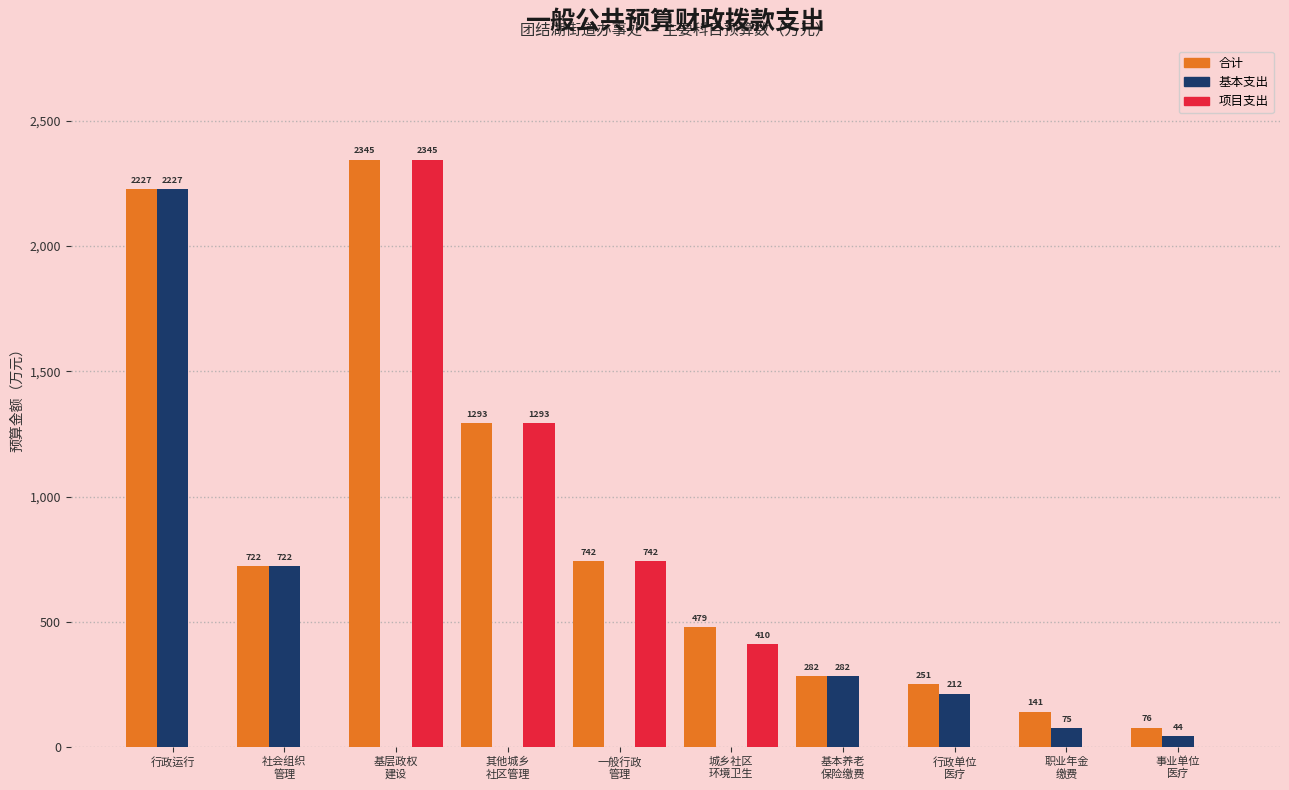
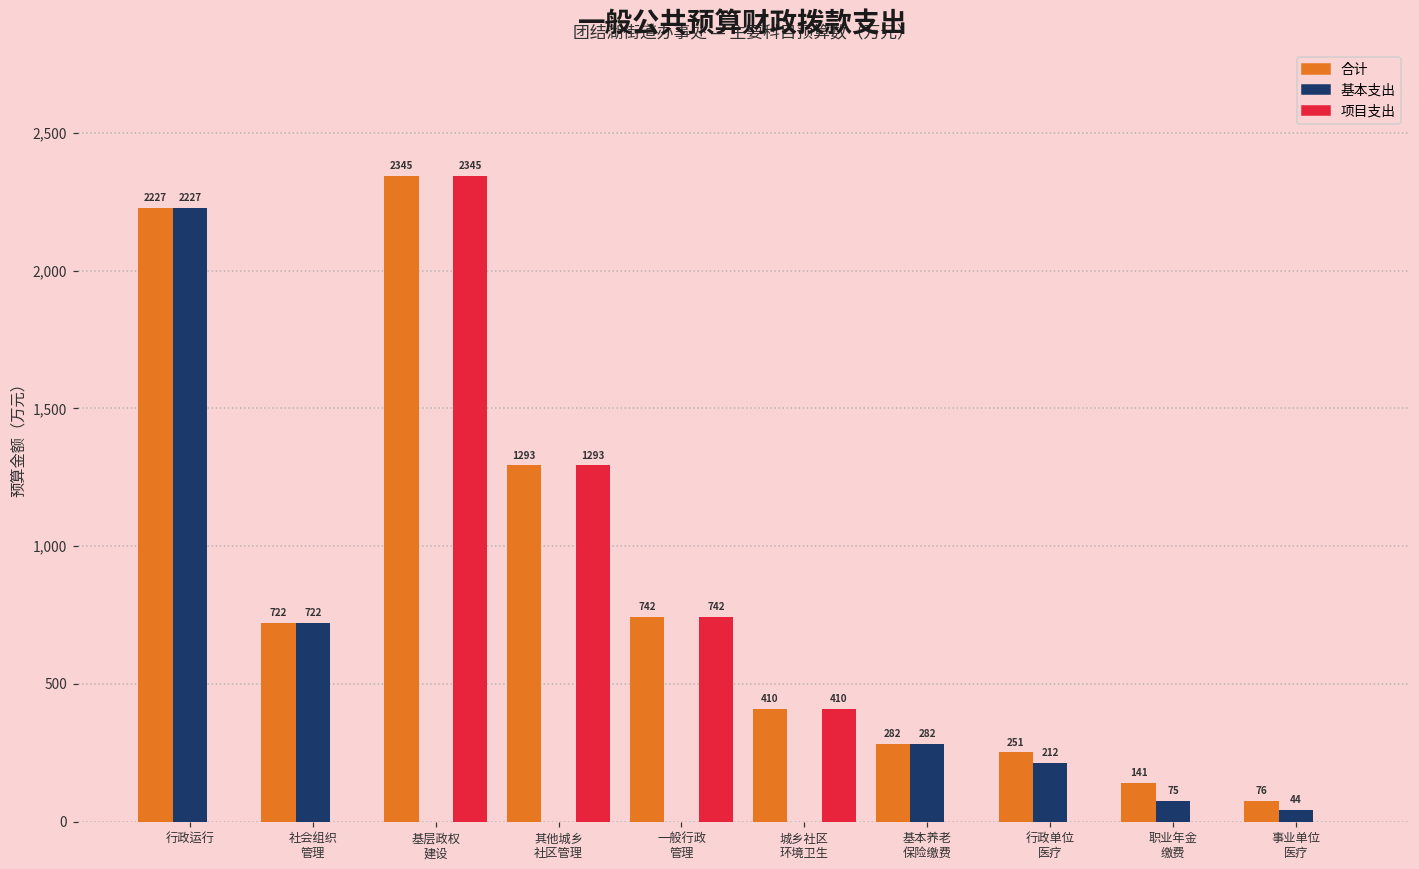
合计, 城乡社区 环境卫生: 479 -> 410
